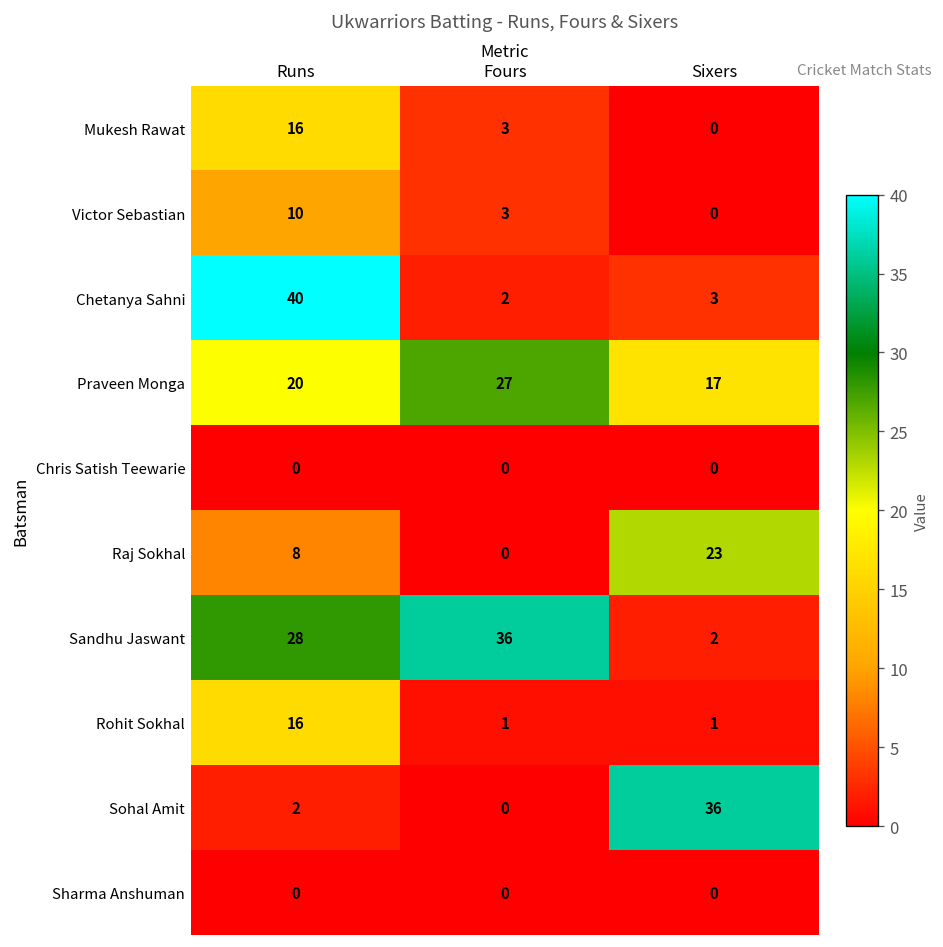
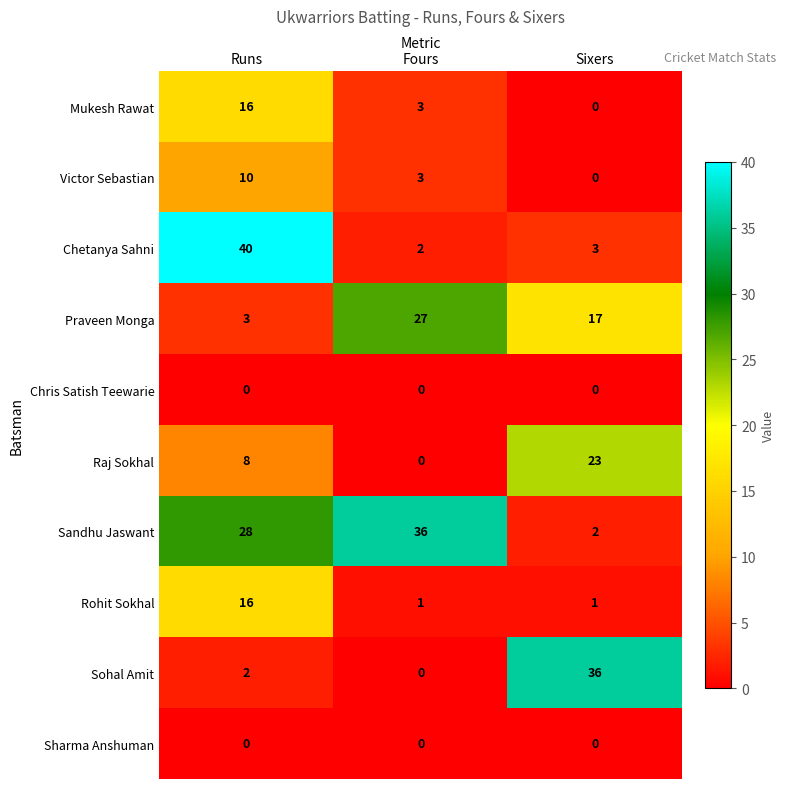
Praveen Monga, Runs: 20 -> 3
